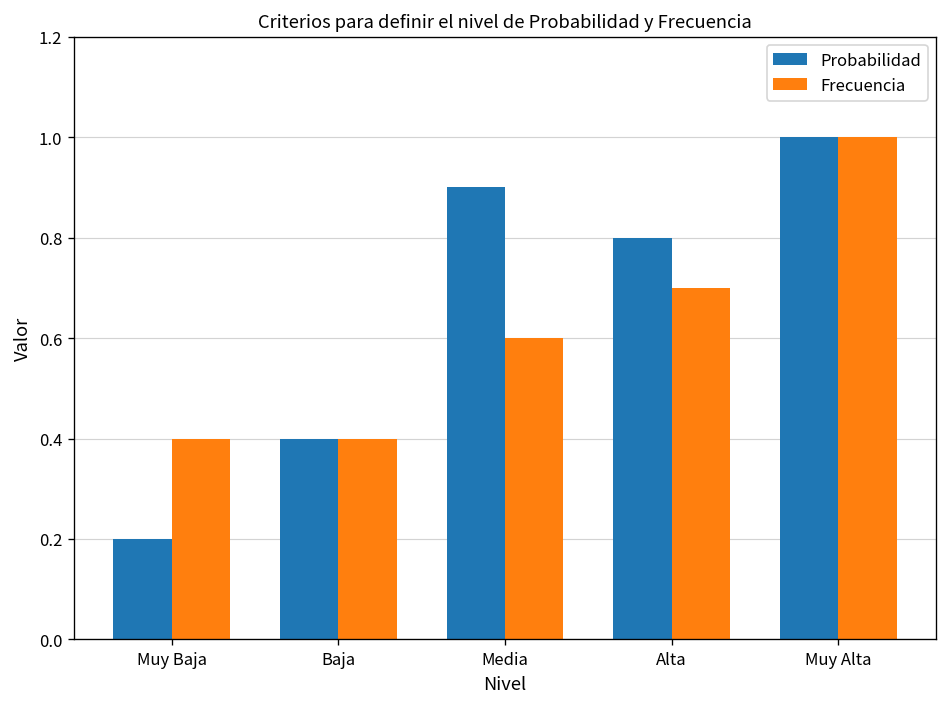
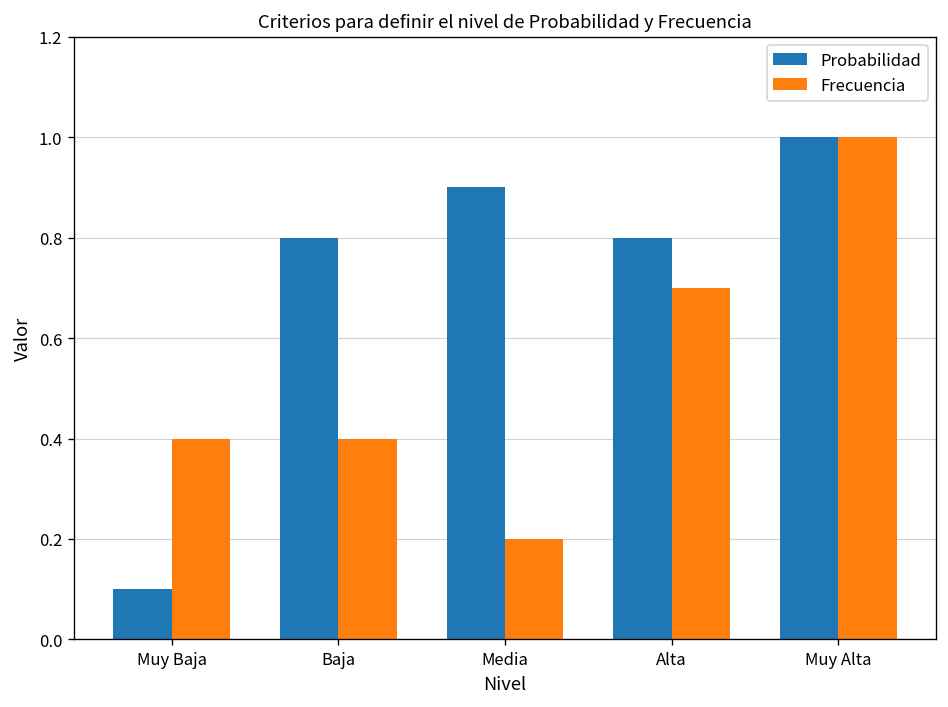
Probabilidad, Muy Baja: 0.2 -> 0.1
Probabilidad, Baja: 0.4 -> 0.8
Frecuencia, Media: 0.6 -> 0.2
